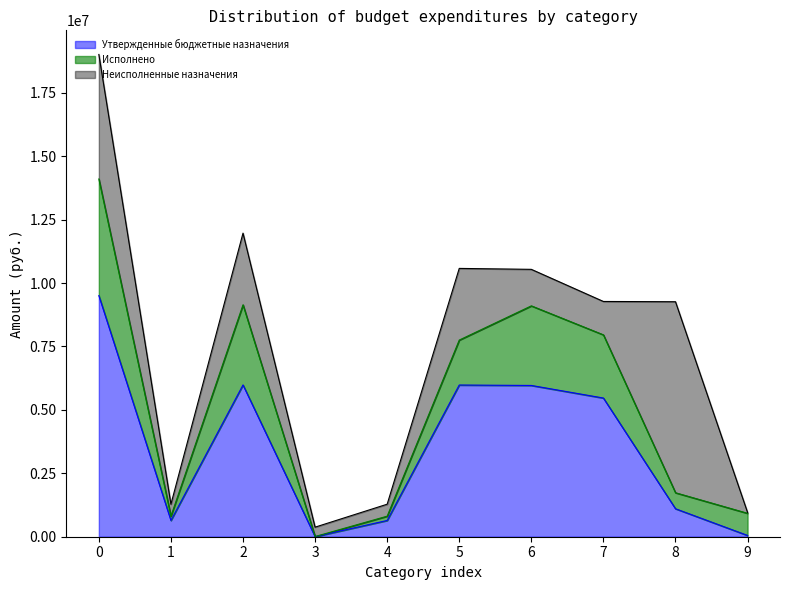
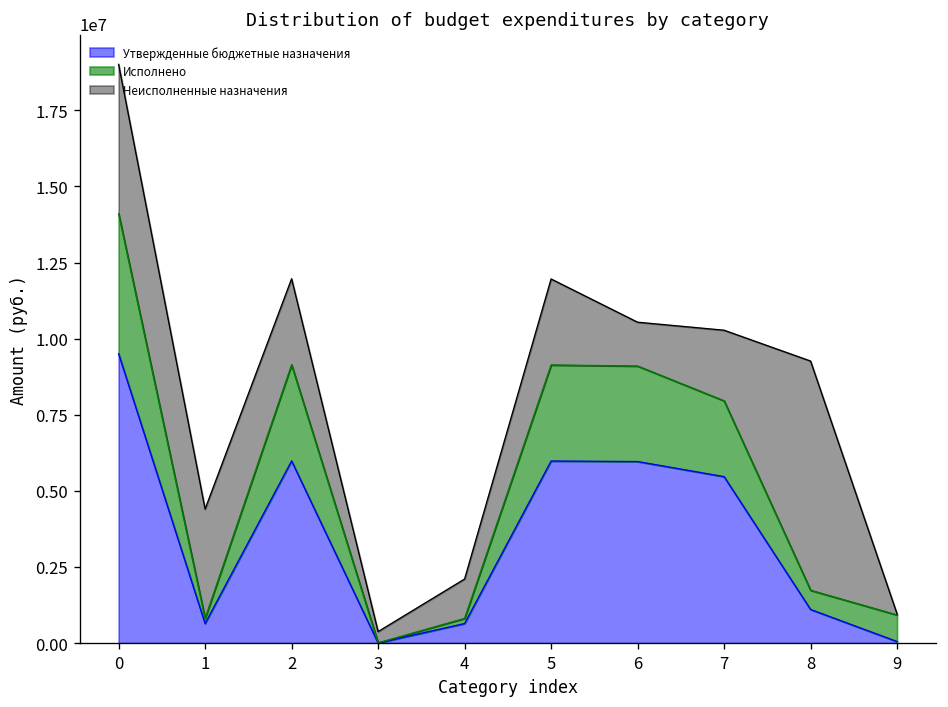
Неисполненные назначения, 1: 500000 -> 3600000
Неисполненные назначения, 4: 500000 -> 1300000
Исполнено, 5: 1800000 -> 3200000
Неисполненные назначения, 7: 1300000 -> 2300000
